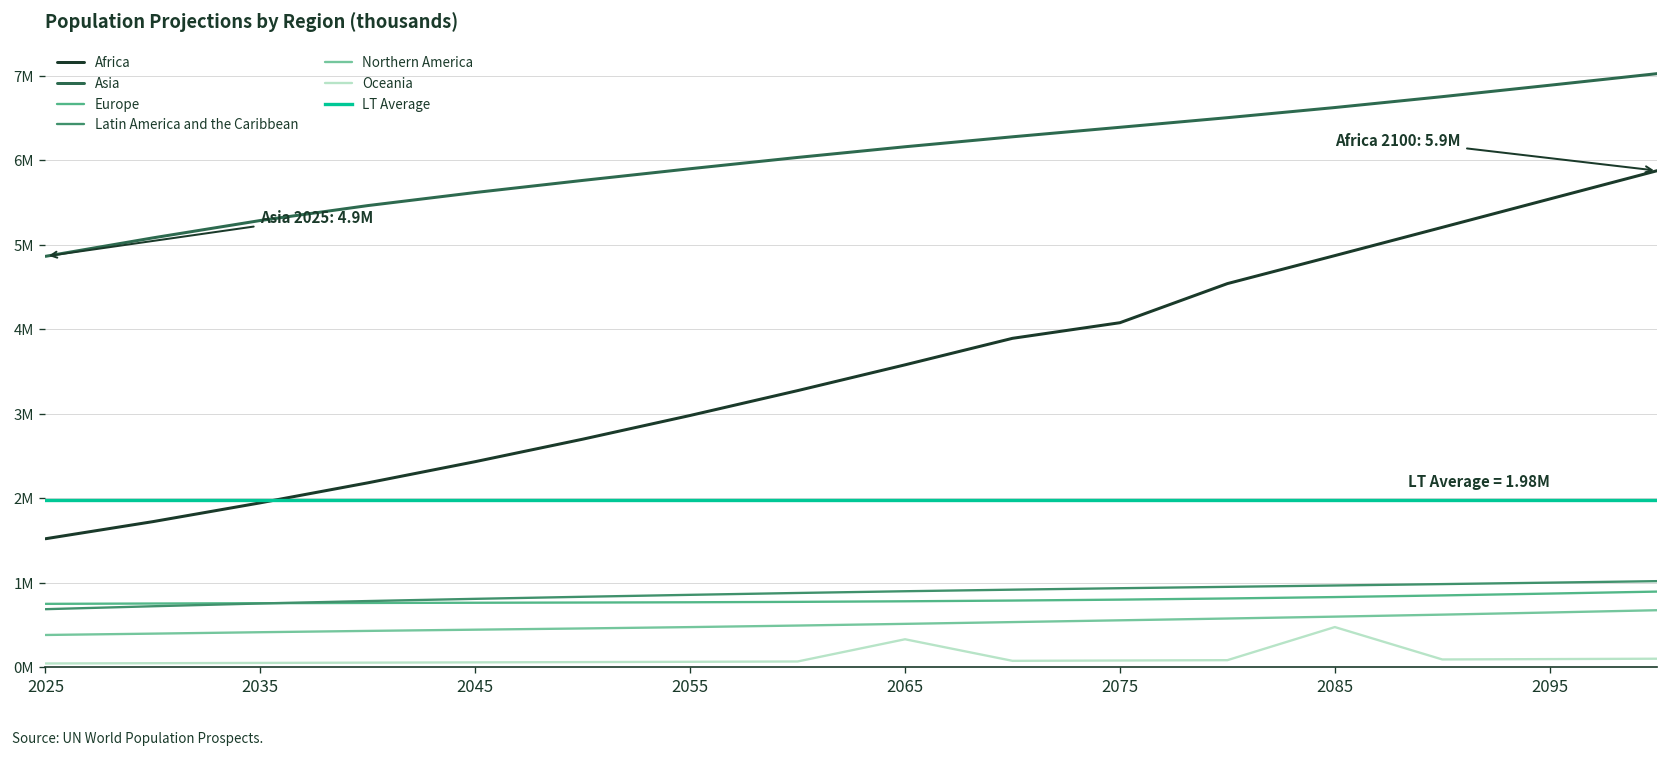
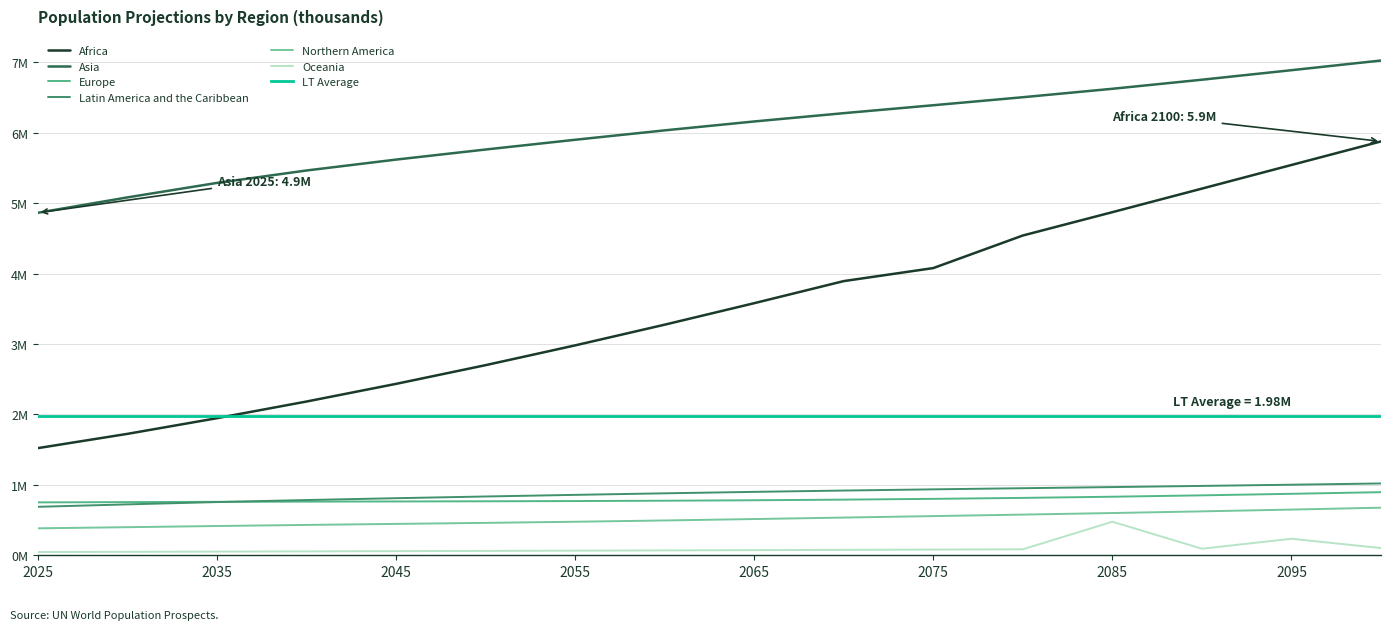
Oceania, 2065: 300000 -> 100000
Oceania, 2095: 100000 -> 200000
